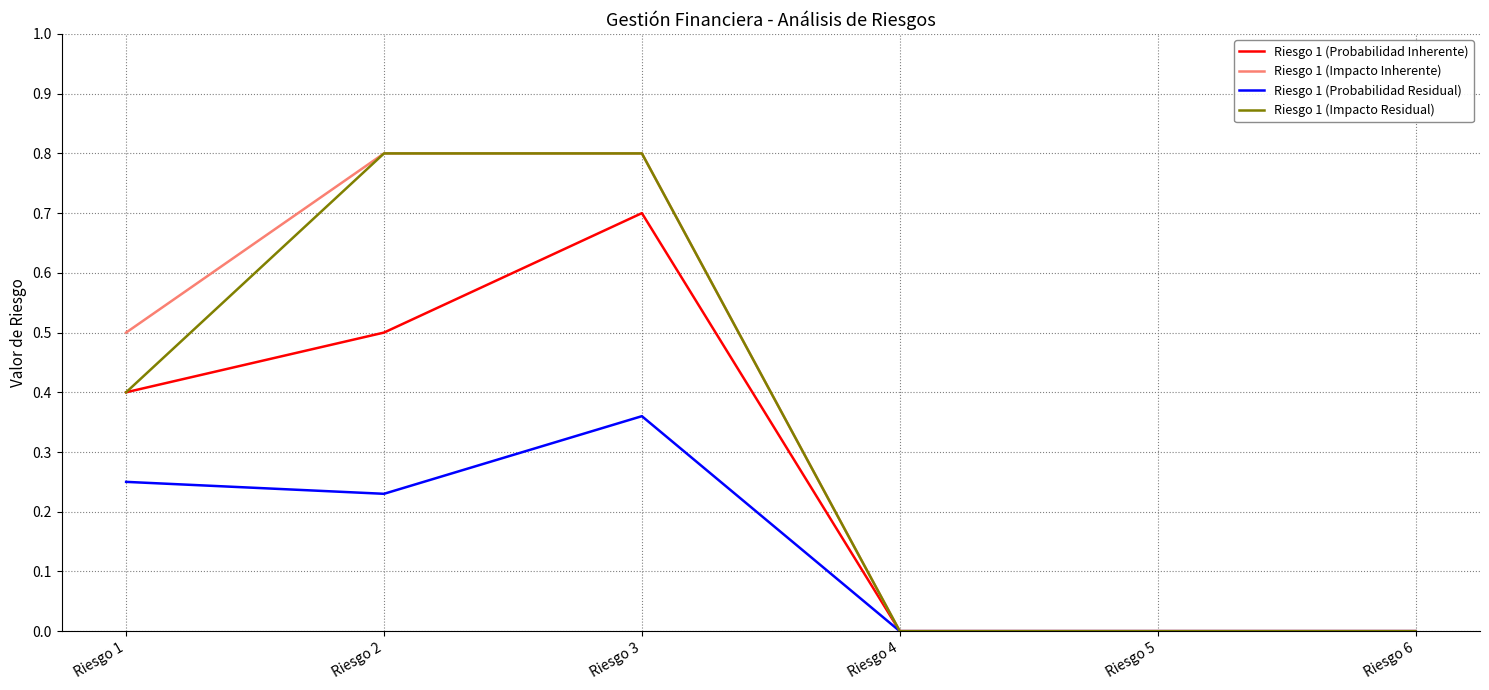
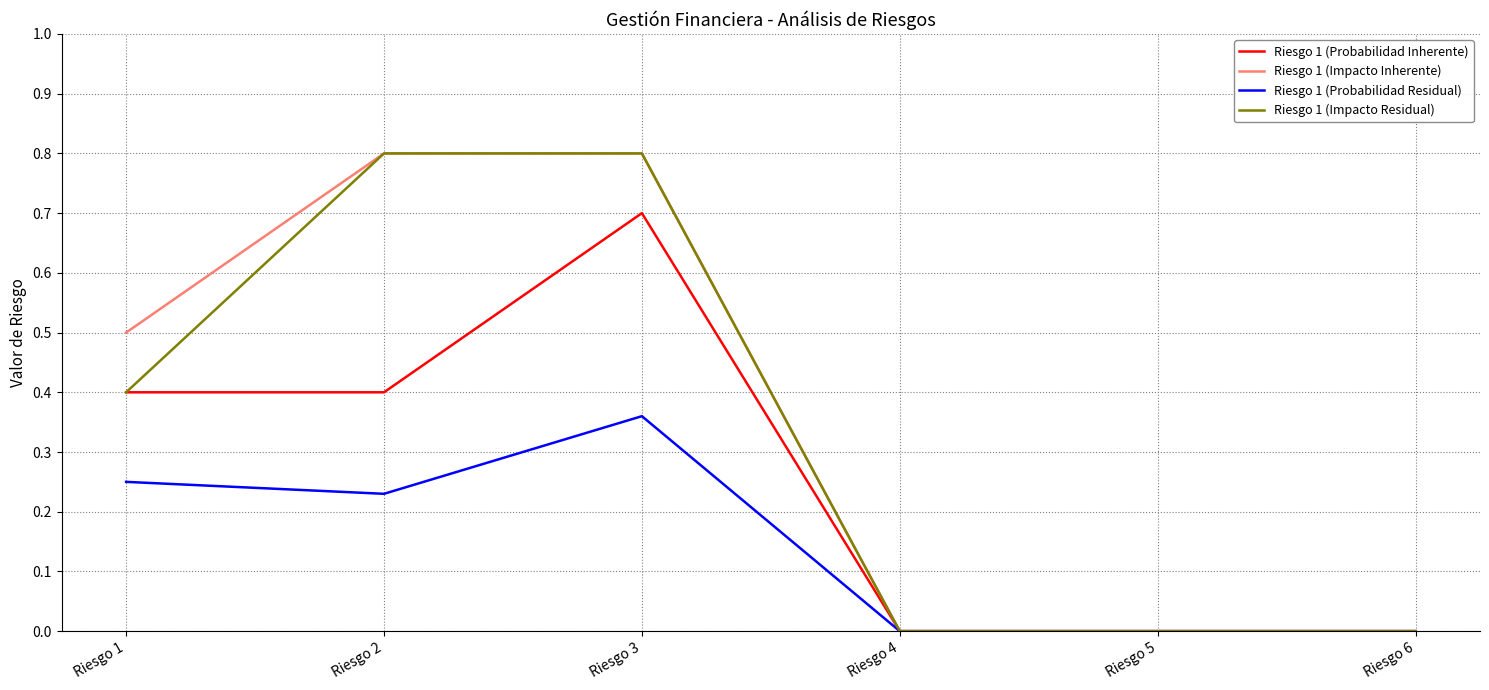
Riesgo 1 (Probabilidad Inherente), Riesgo 2: 0.5 -> 0.4
